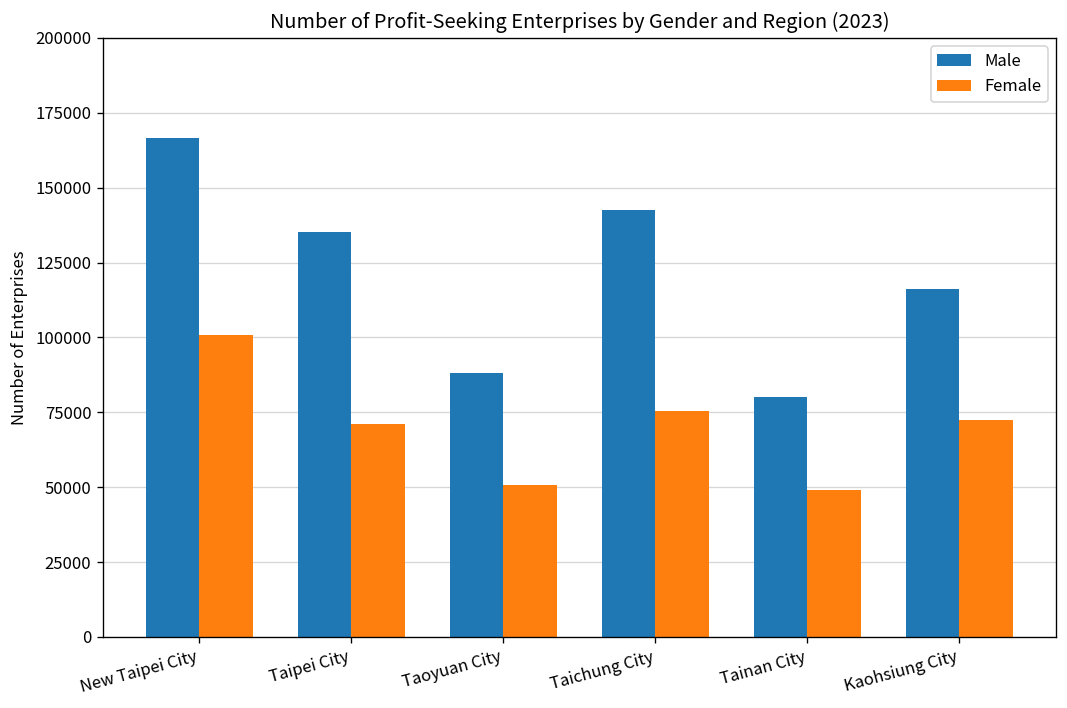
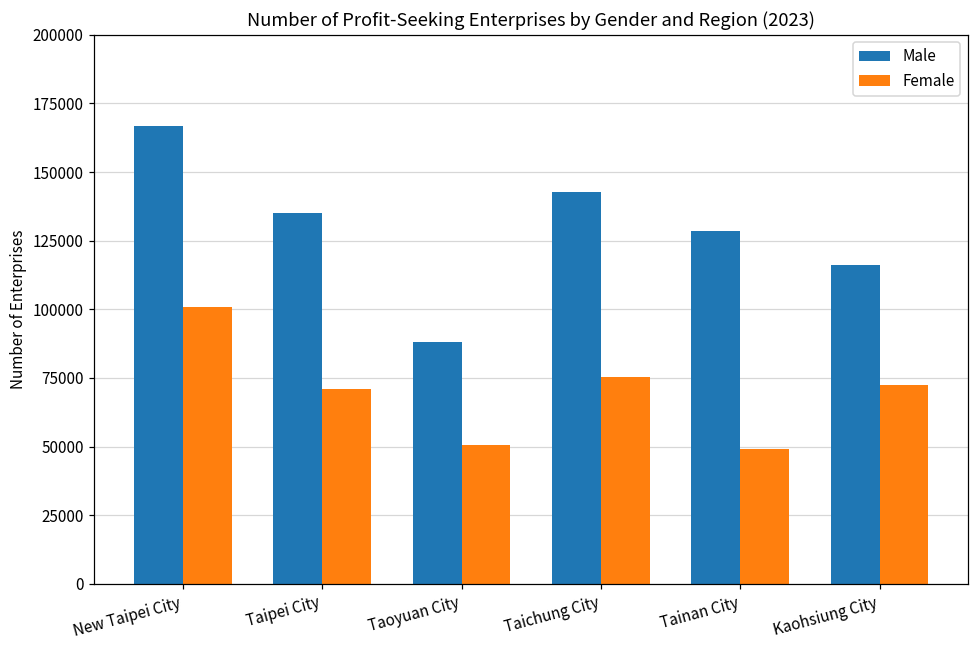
Male, Tainan City: 80000 -> 128000
